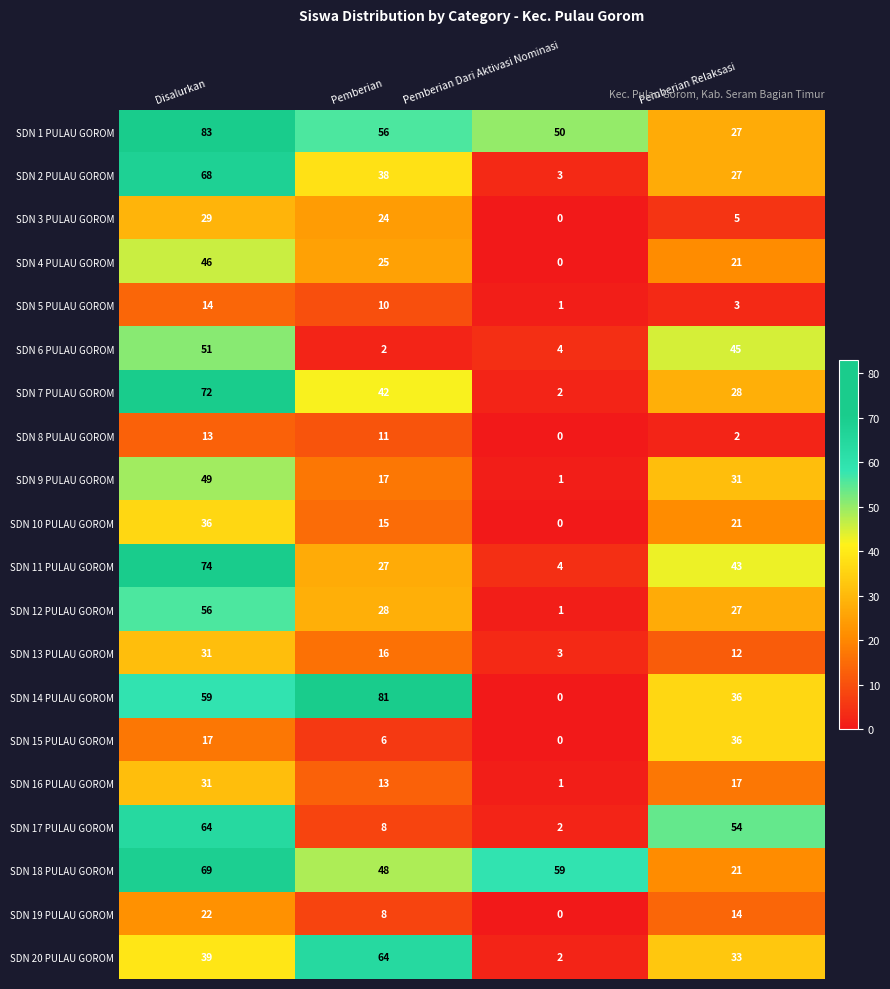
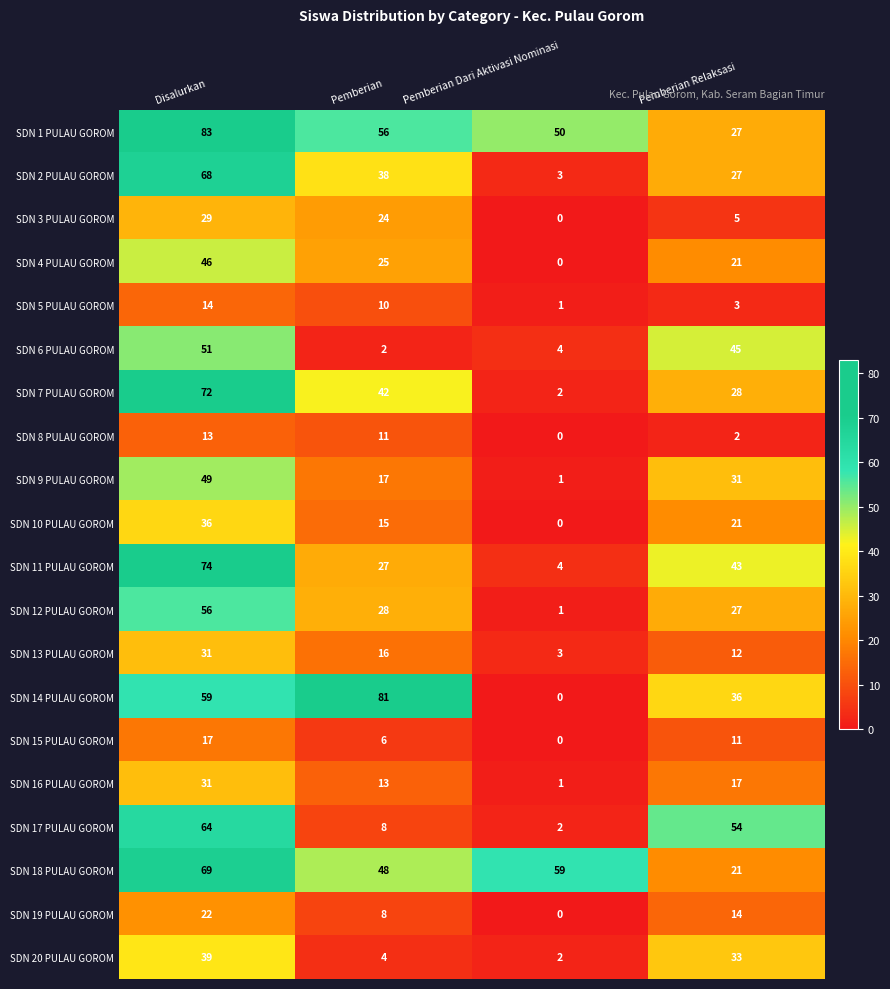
SDN 15 PULAU GOROM, Pemberian Relaksasi: 36 -> 11
SDN 20 PULAU GOROM, Pemberian: 64 -> 4
